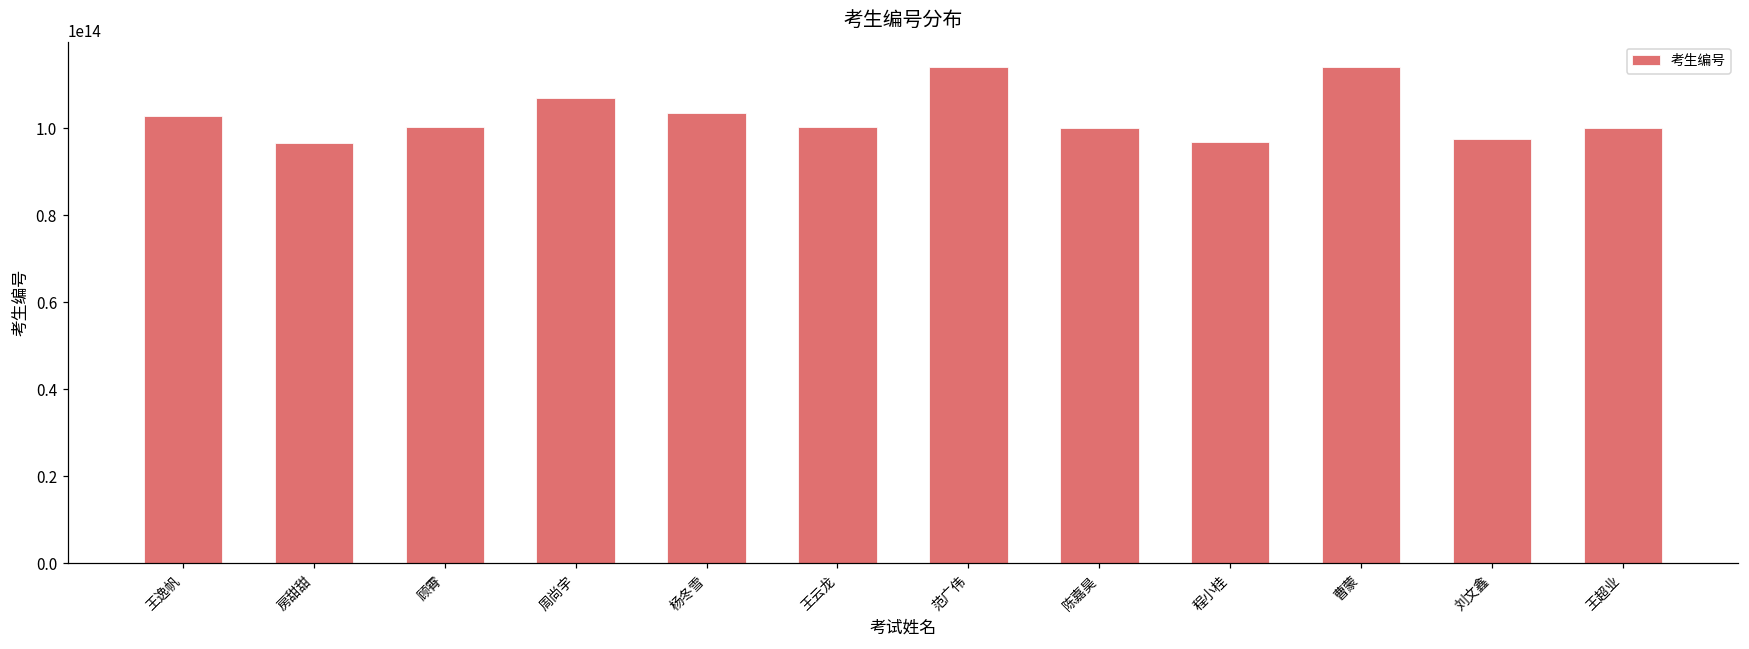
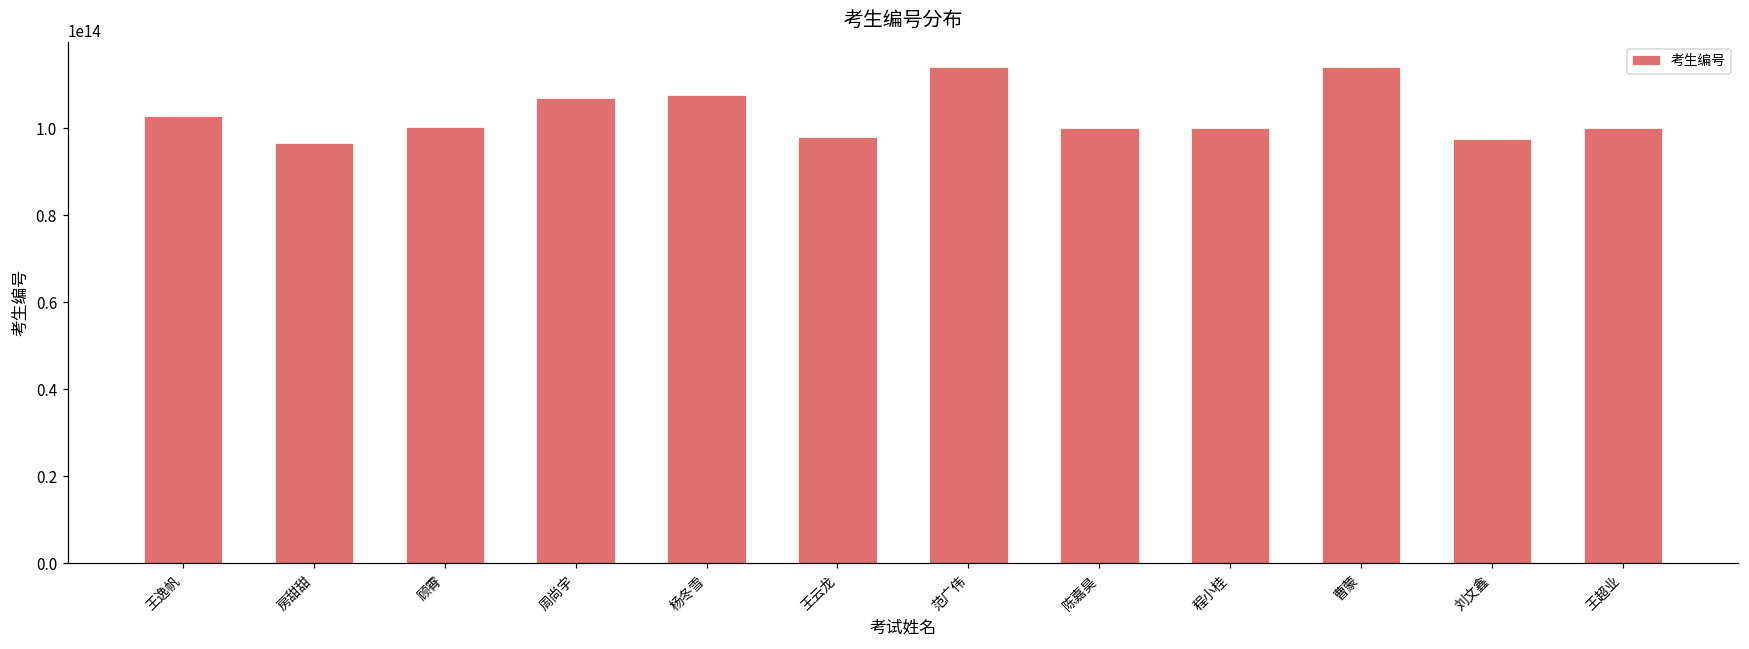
杨冬雪: 104000000000000 -> 108000000000000
王云龙: 100000000000000 -> 98000000000000
程小桂: 97000000000000 -> 100000000000000
